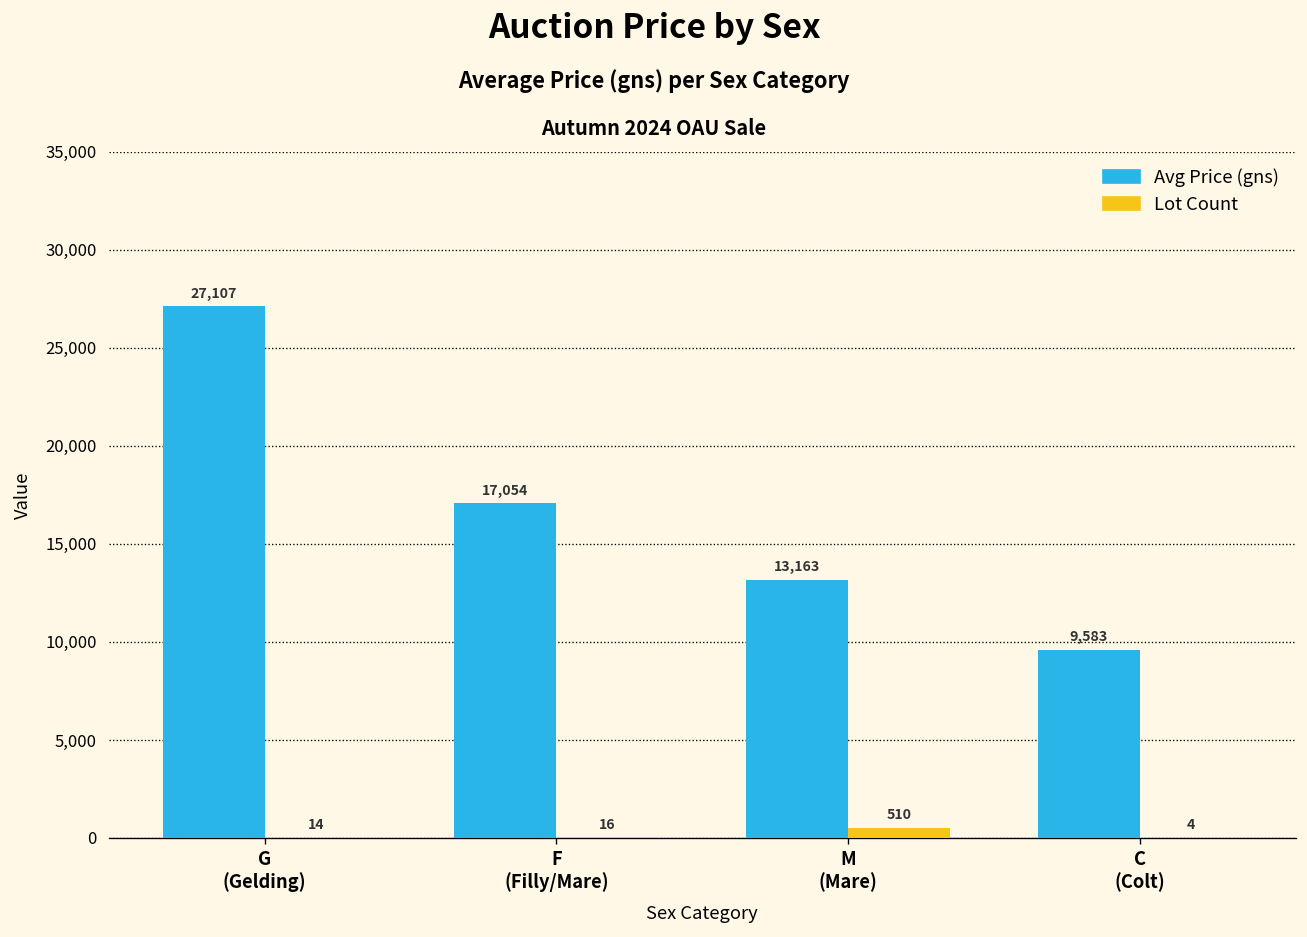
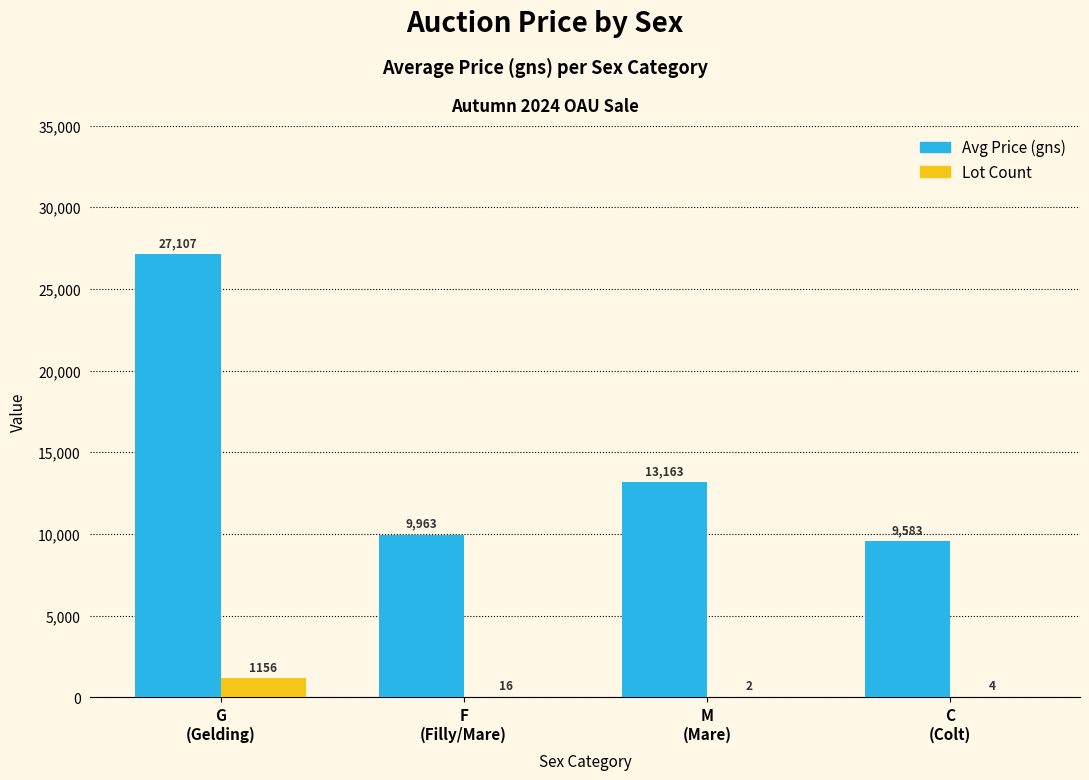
Lot Count, G (Gelding): 14 -> 1156
Avg Price (gns), F (Filly/Mare): 17,054 -> 9,963
Lot Count, M (Mare): 510 -> 2
